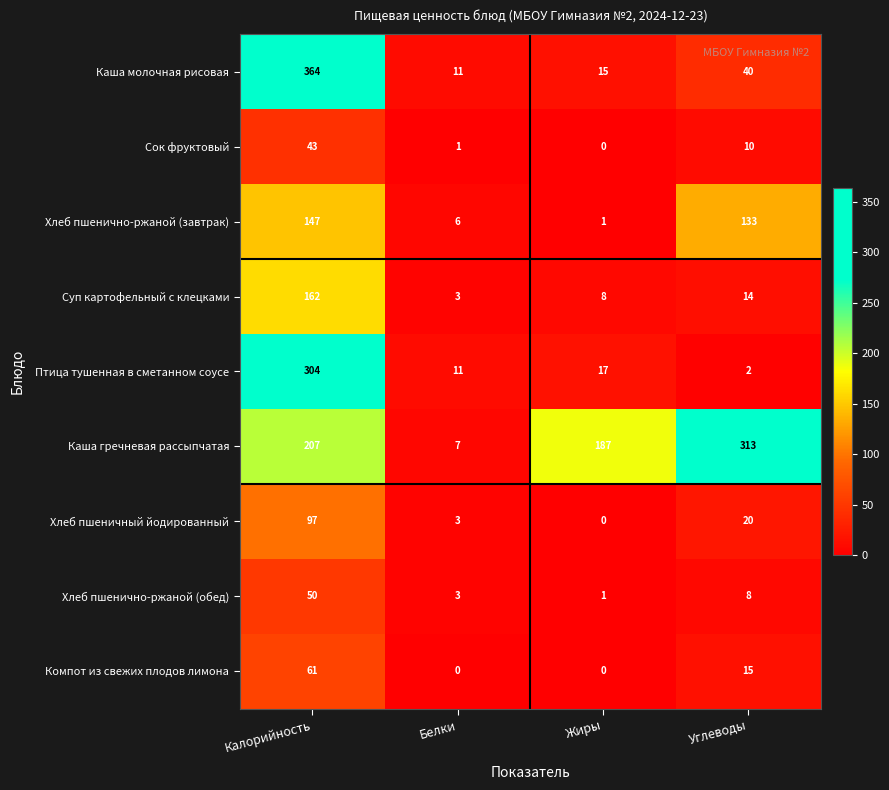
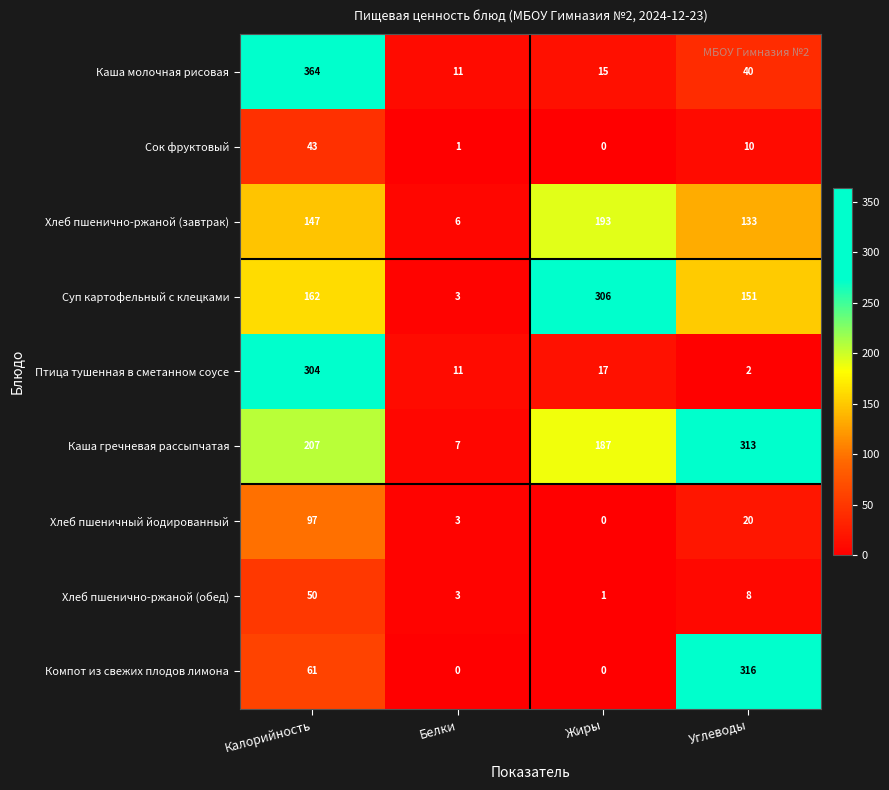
Хлеб пшенично-ржаной (завтрак), Жиры: 1 -> 193
Суп картофельный с клецками, Жиры: 8 -> 306
Суп картофельный с клецками, Углеводы: 14 -> 151
Компот из свежих плодов лимона, Углеводы: 15 -> 316
